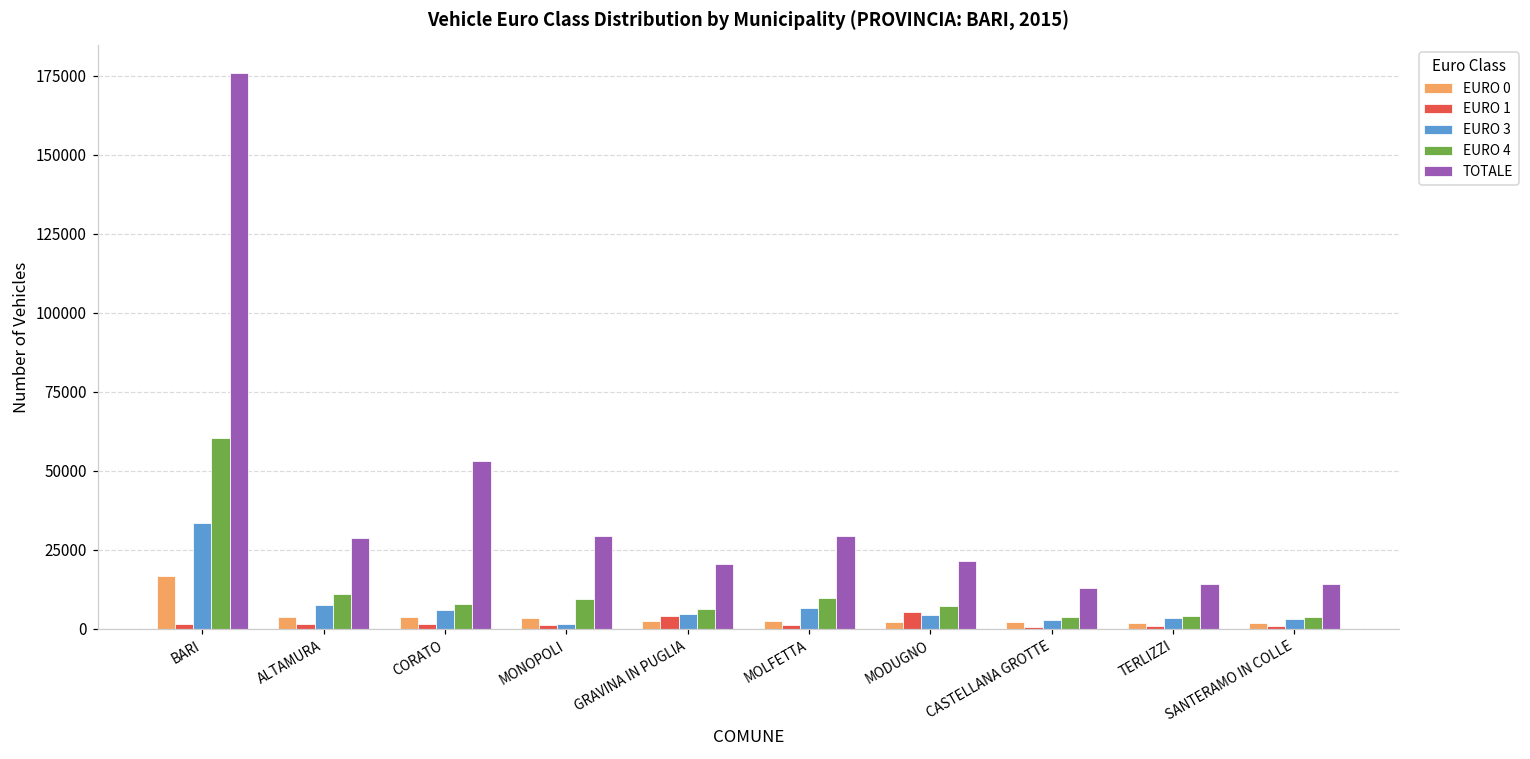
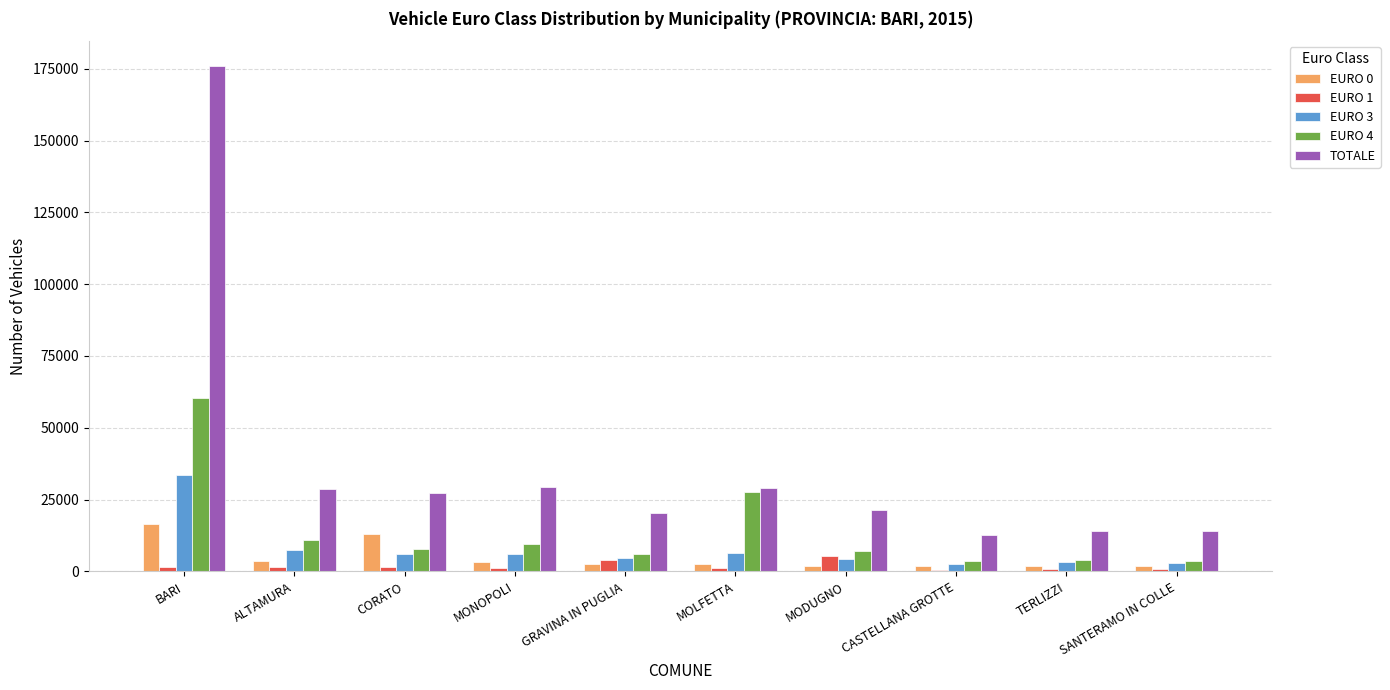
EURO 0, CORATO: 4000 -> 13000
TOTALE, CORATO: 53000 -> 27000
EURO 3, MONOPOLI: 2000 -> 6000
EURO 4, MOLFETTA: 10000 -> 28000
